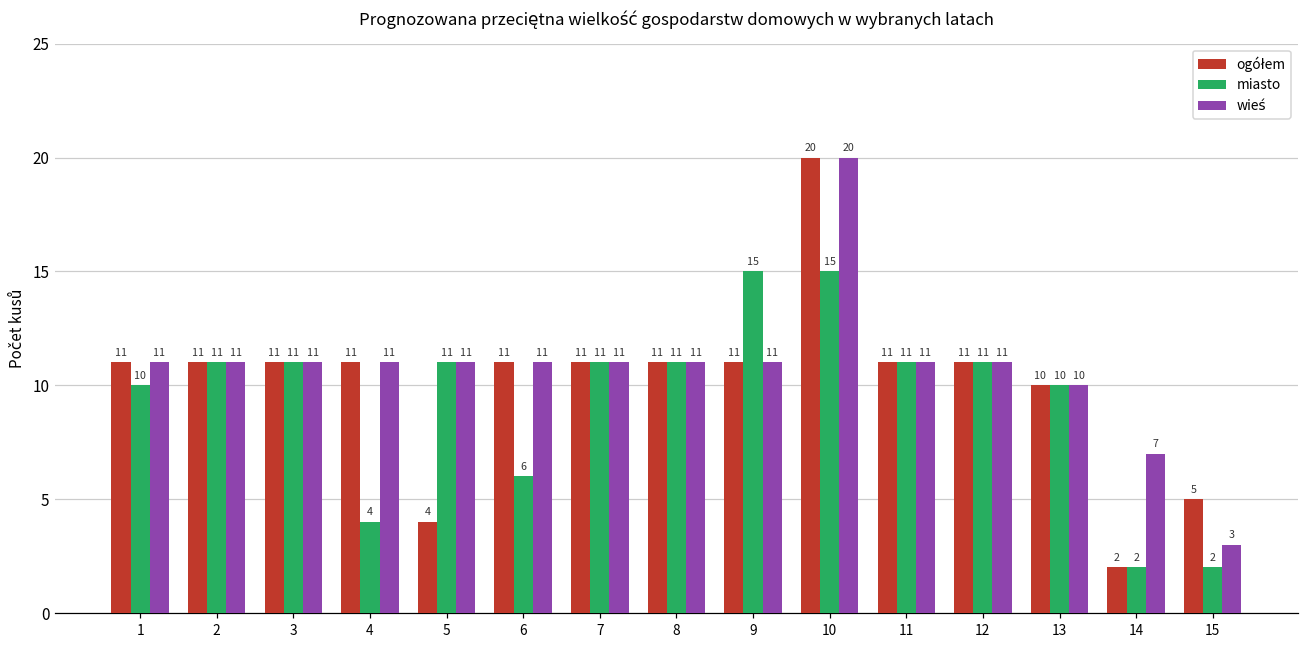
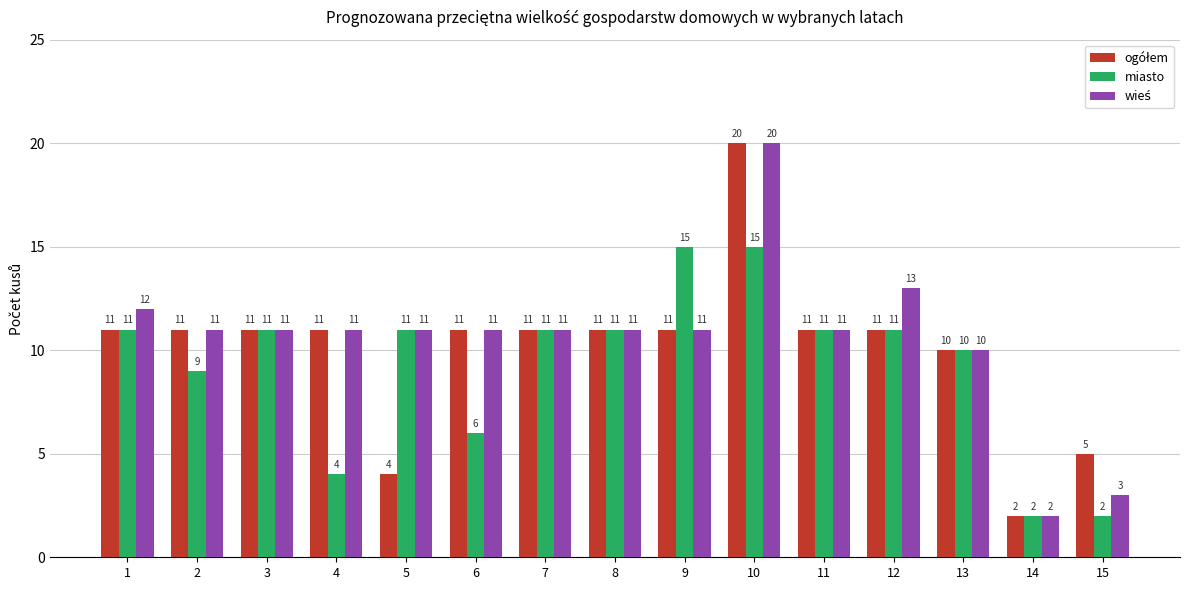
miasto, 1: 10 -> 11
wieś, 1: 11 -> 12
miasto, 2: 11 -> 9
wieś, 12: 11 -> 13
wieś, 14: 7 -> 2
